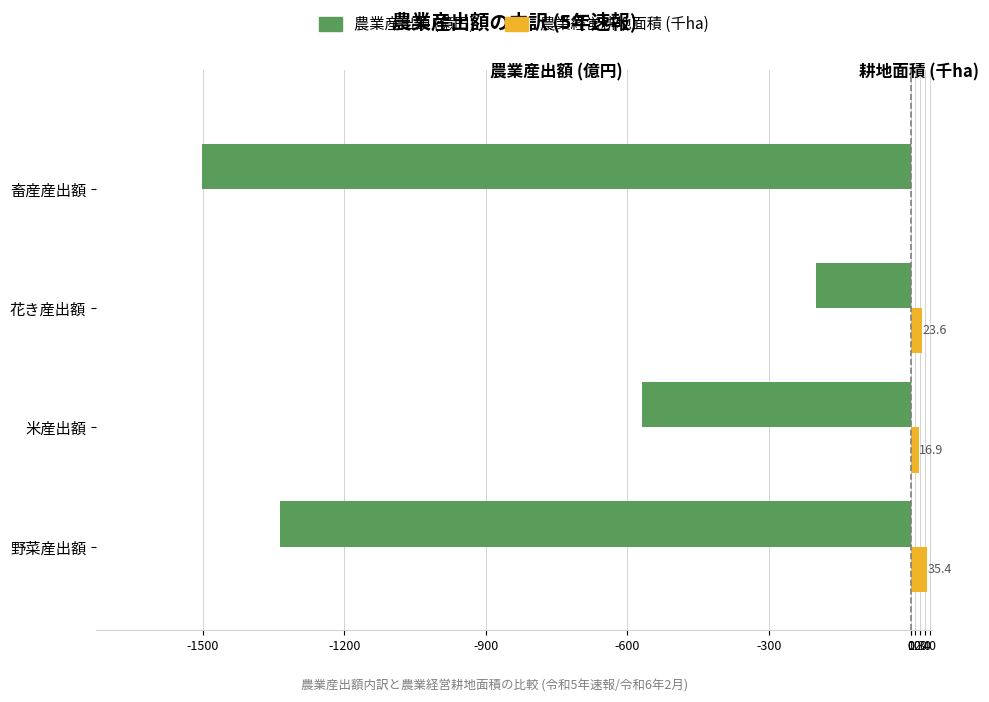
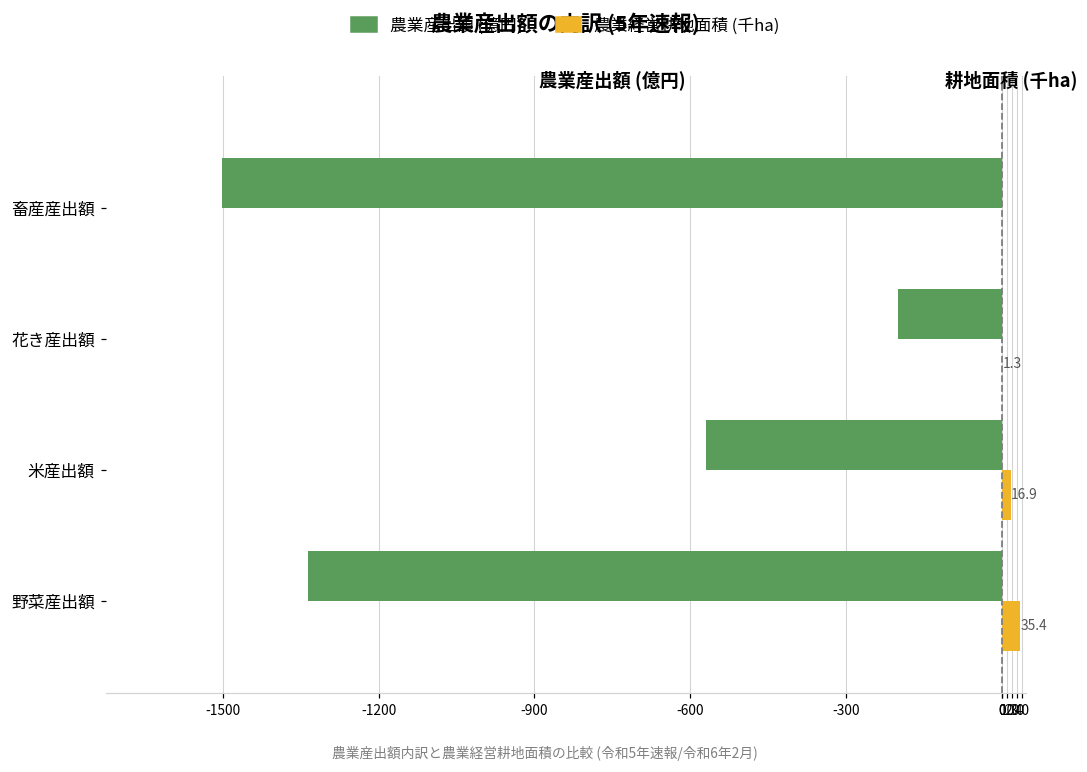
農業経営耕地面積 (千ha), 花き産出額: 23.6 -> 1.3
